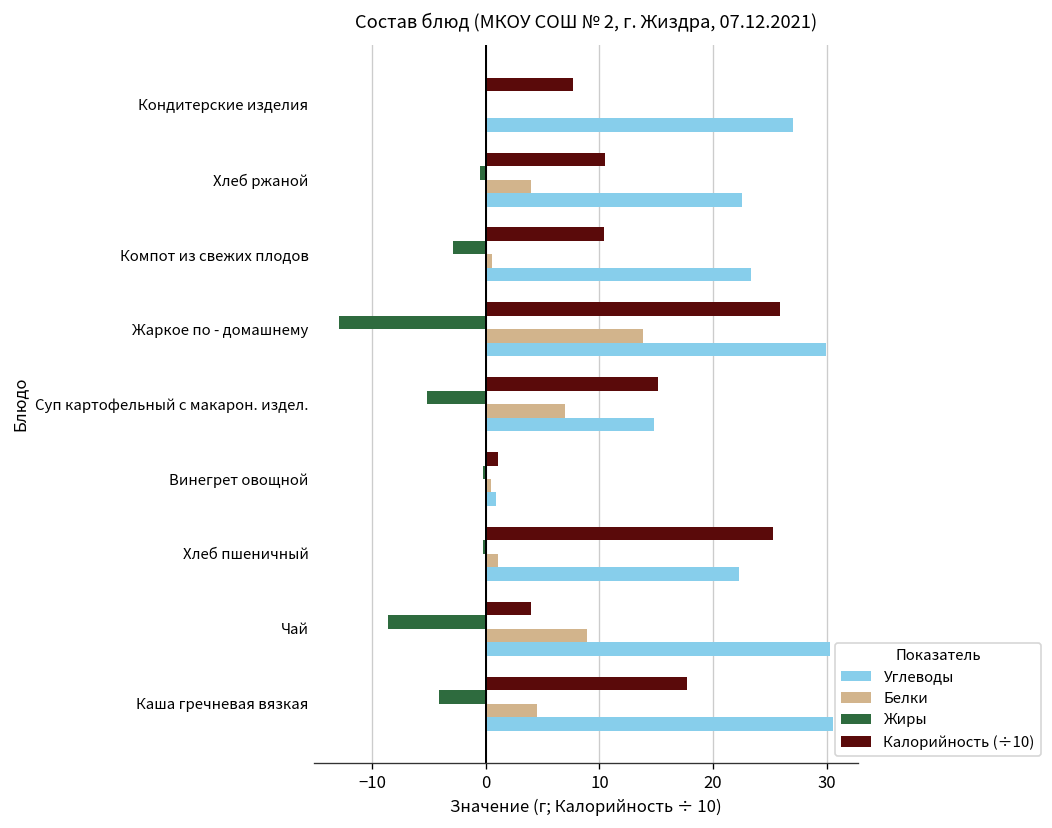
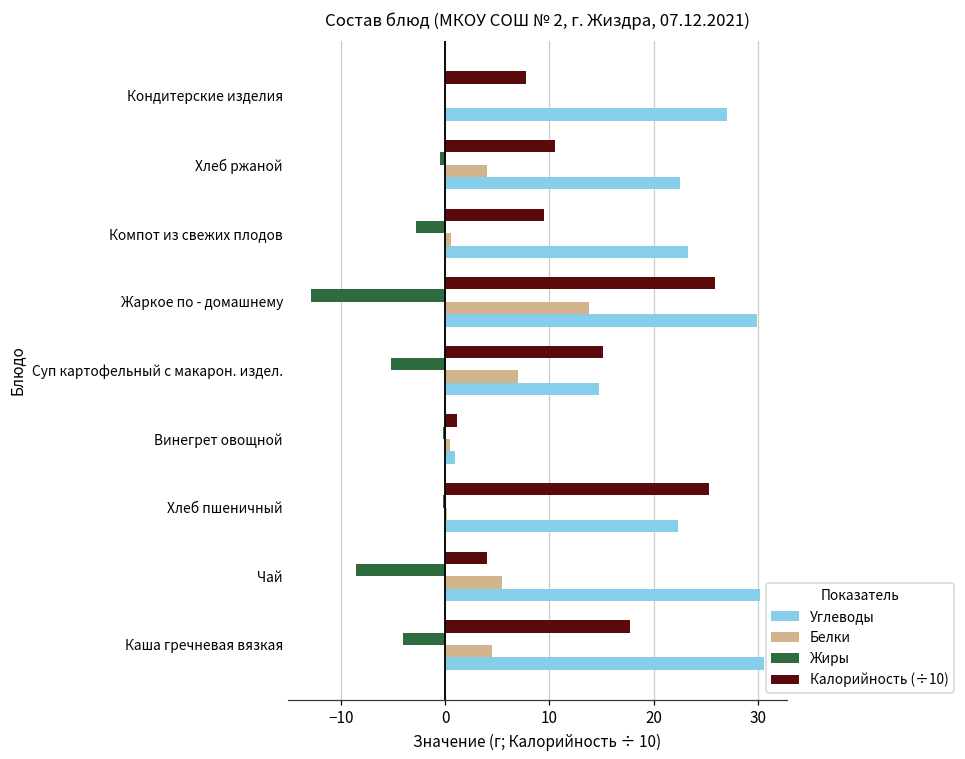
Калорийность (÷10), Компот из свежих плодов: 10.4 -> 9.5
Белки, Хлеб пшеничный: 1 -> 0
Белки, Чай: 9 -> 5
